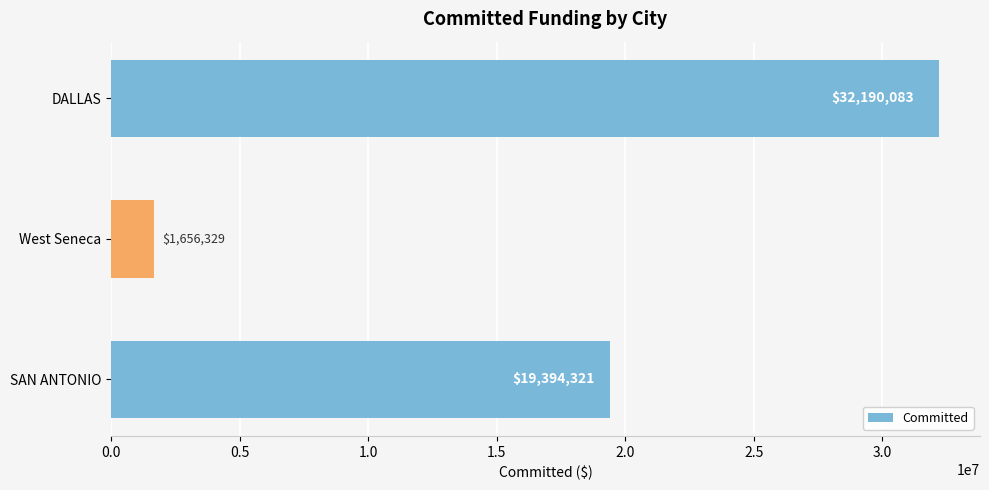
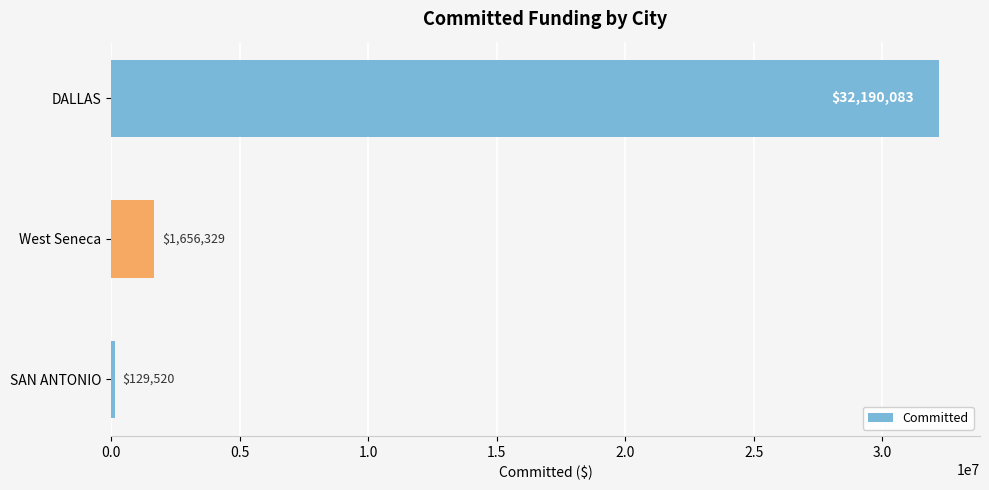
SAN ANTONIO: $19,394,321 -> $129,520
